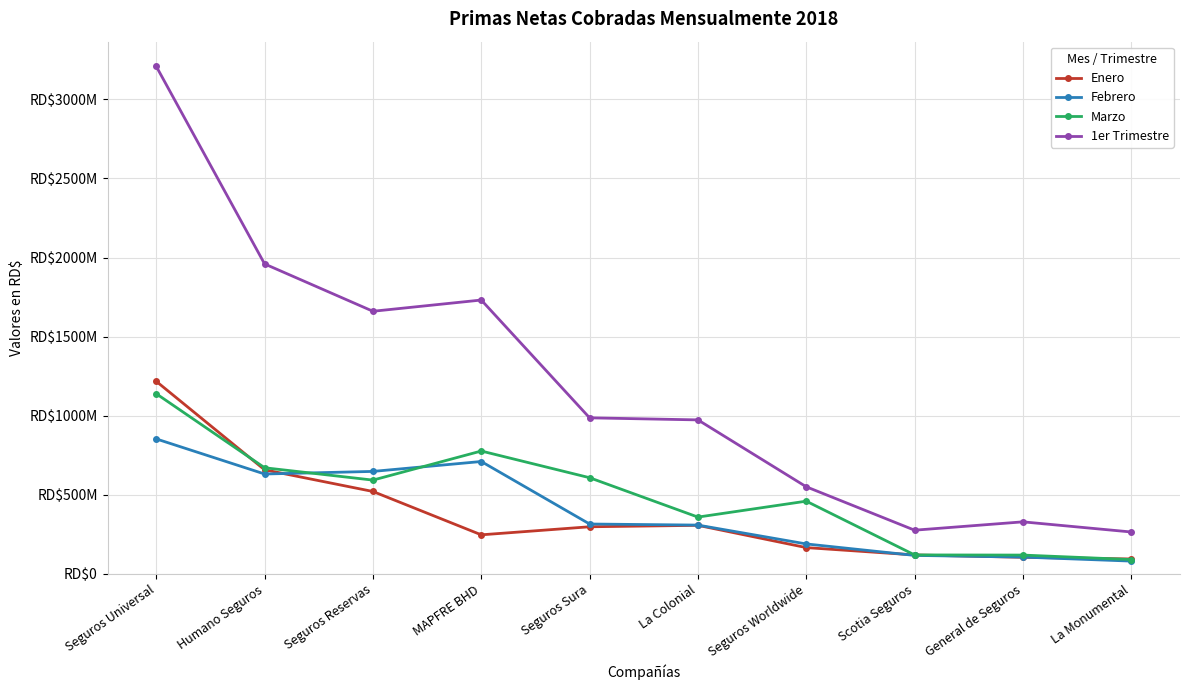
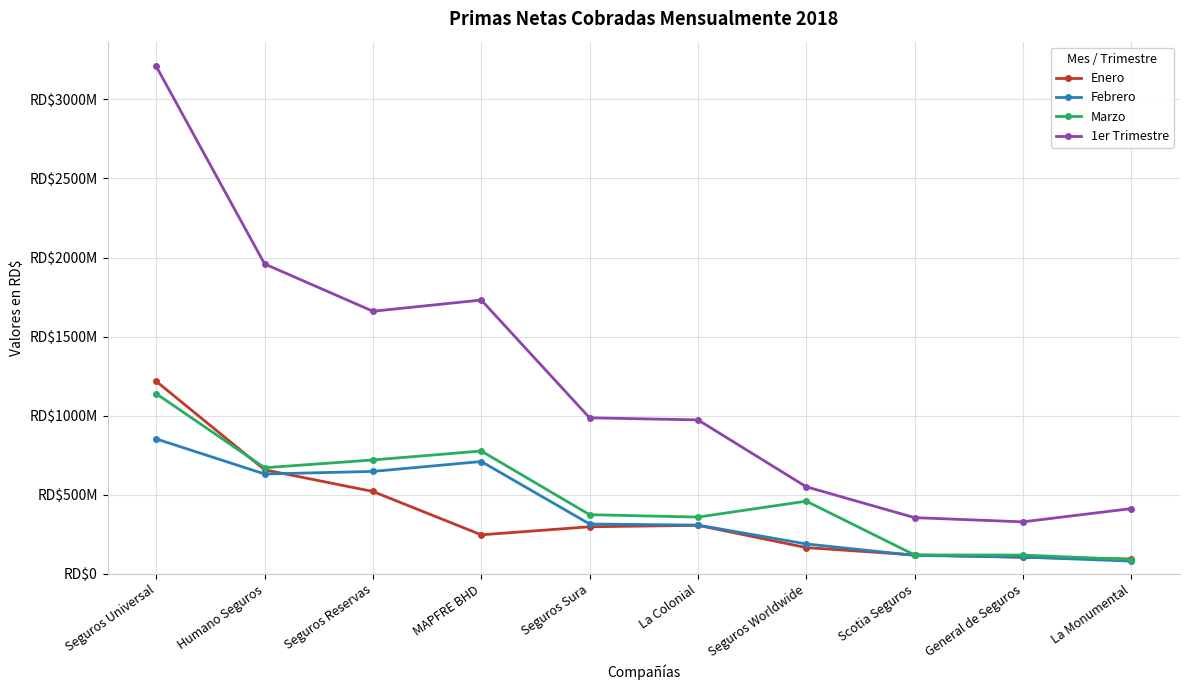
Marzo, Seguros Reservas: RD$590000000 -> RD$720000000
Marzo, Seguros Sura: RD$610000000 -> RD$370000000
1er Trimestre, Scotia Seguros: RD$280000000 -> RD$360000000
1er Trimestre, La Monumental: RD$260000000 -> RD$410000000
